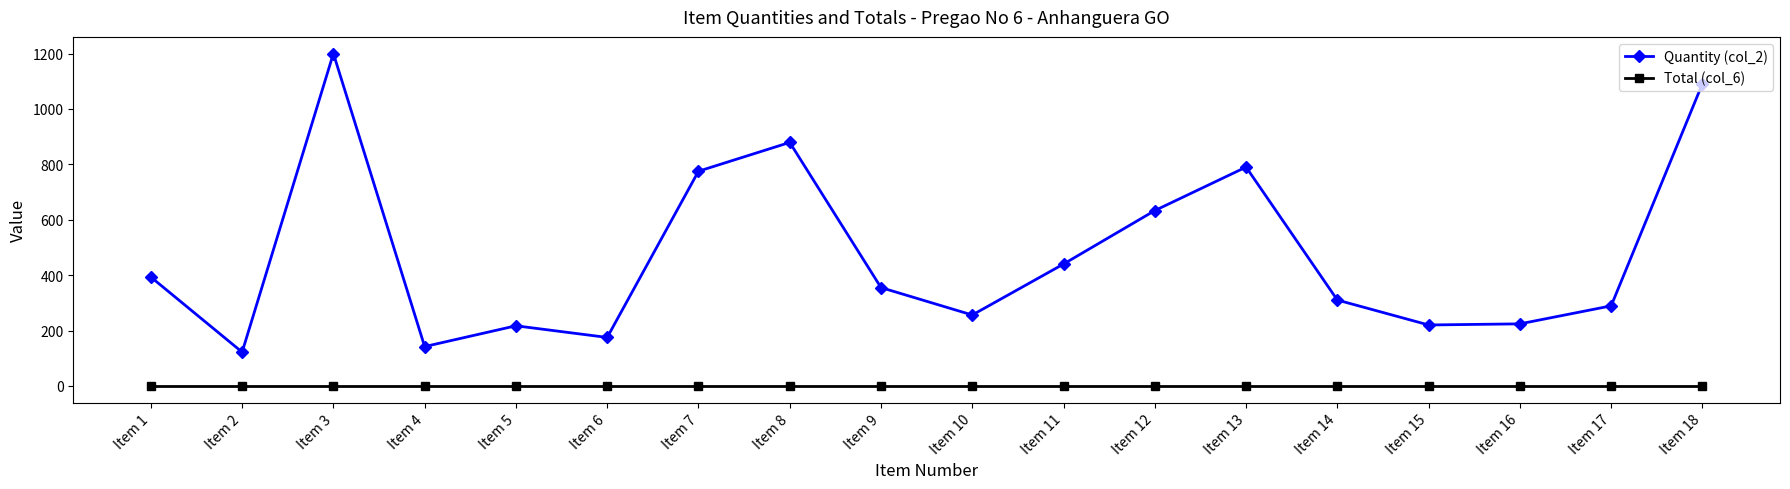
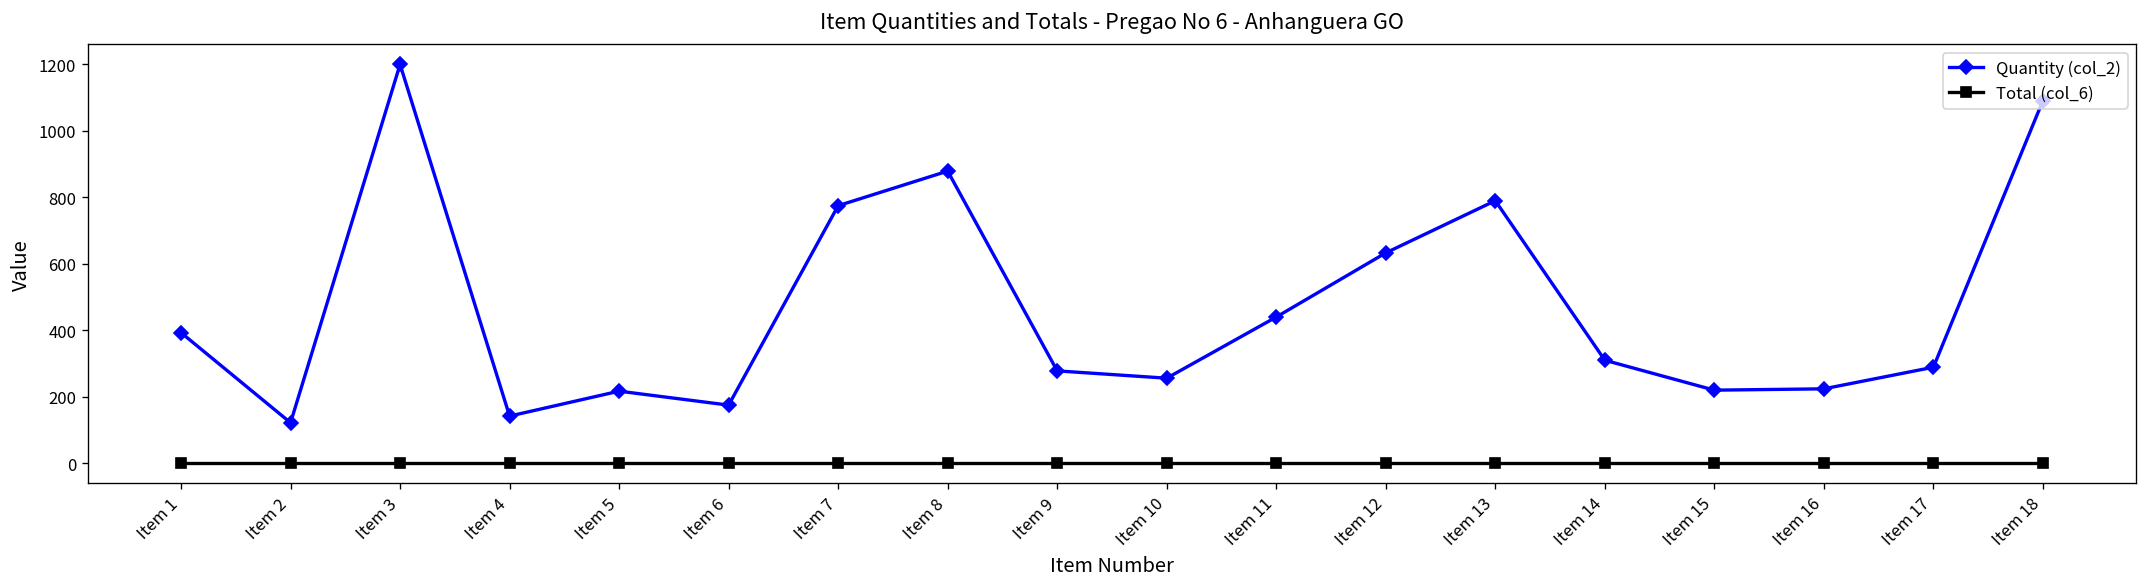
Quantity (col_2), Item 9: 360 -> 280
